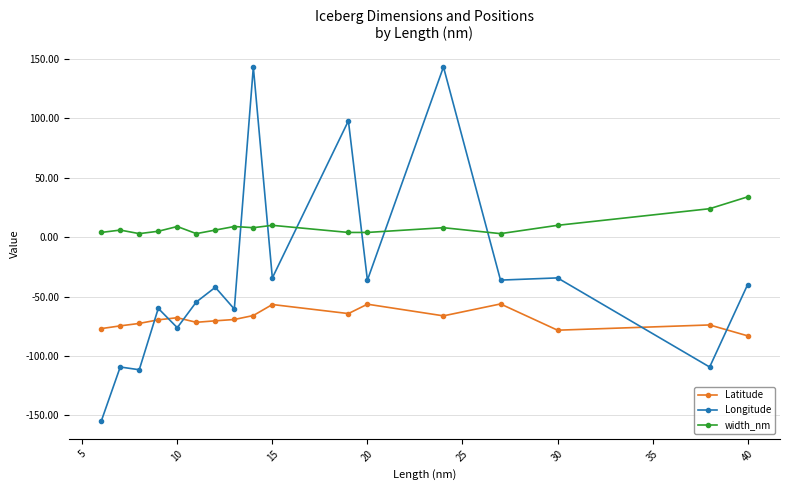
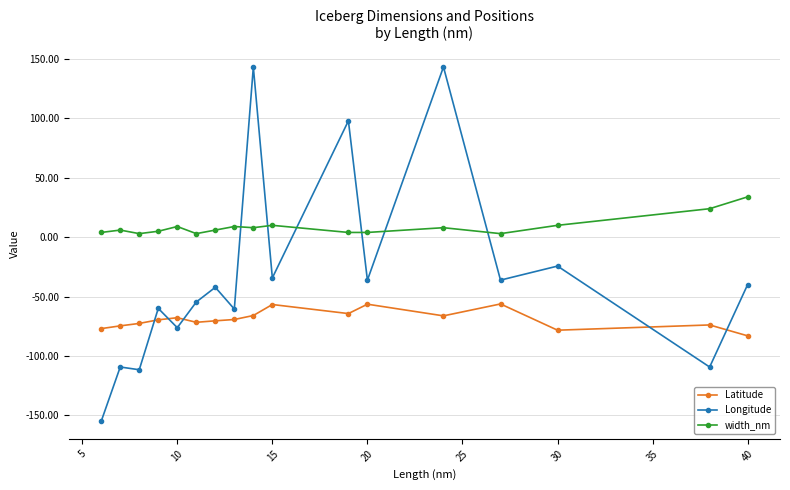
Longitude, 30: -34 -> -24
